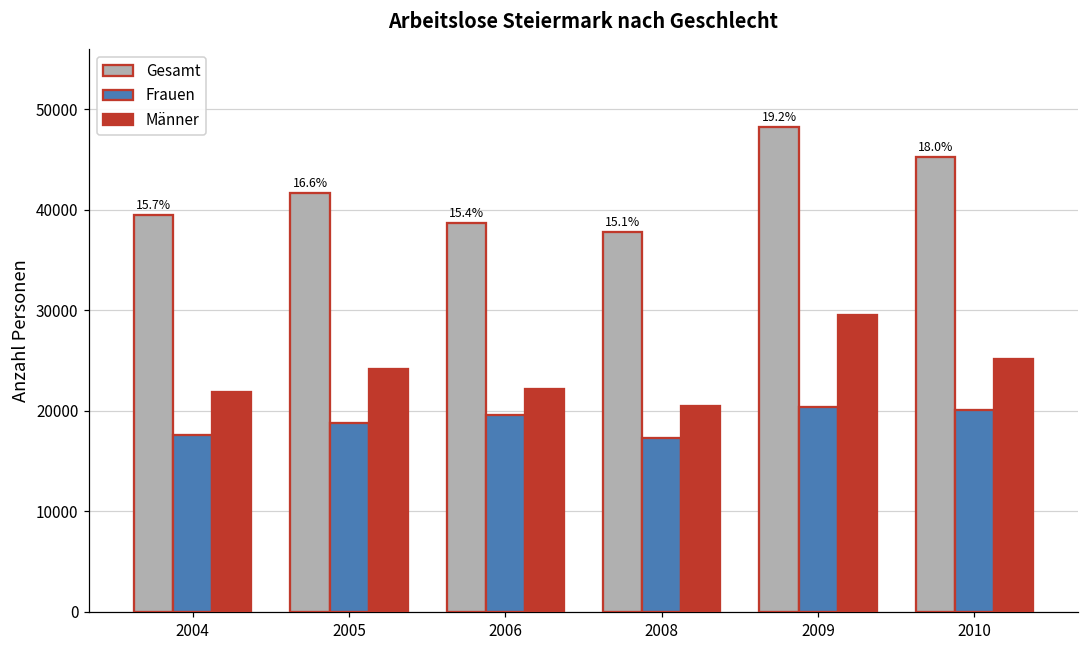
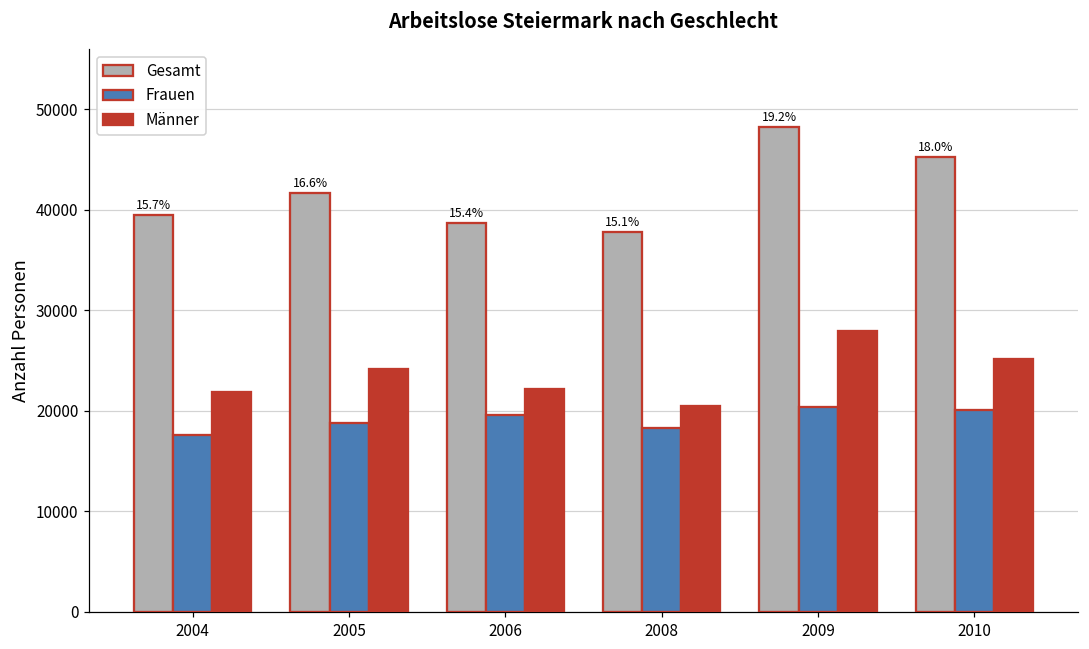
Frauen, 2008: 17000 -> 18000
Männer, 2009: 30000 -> 28000
